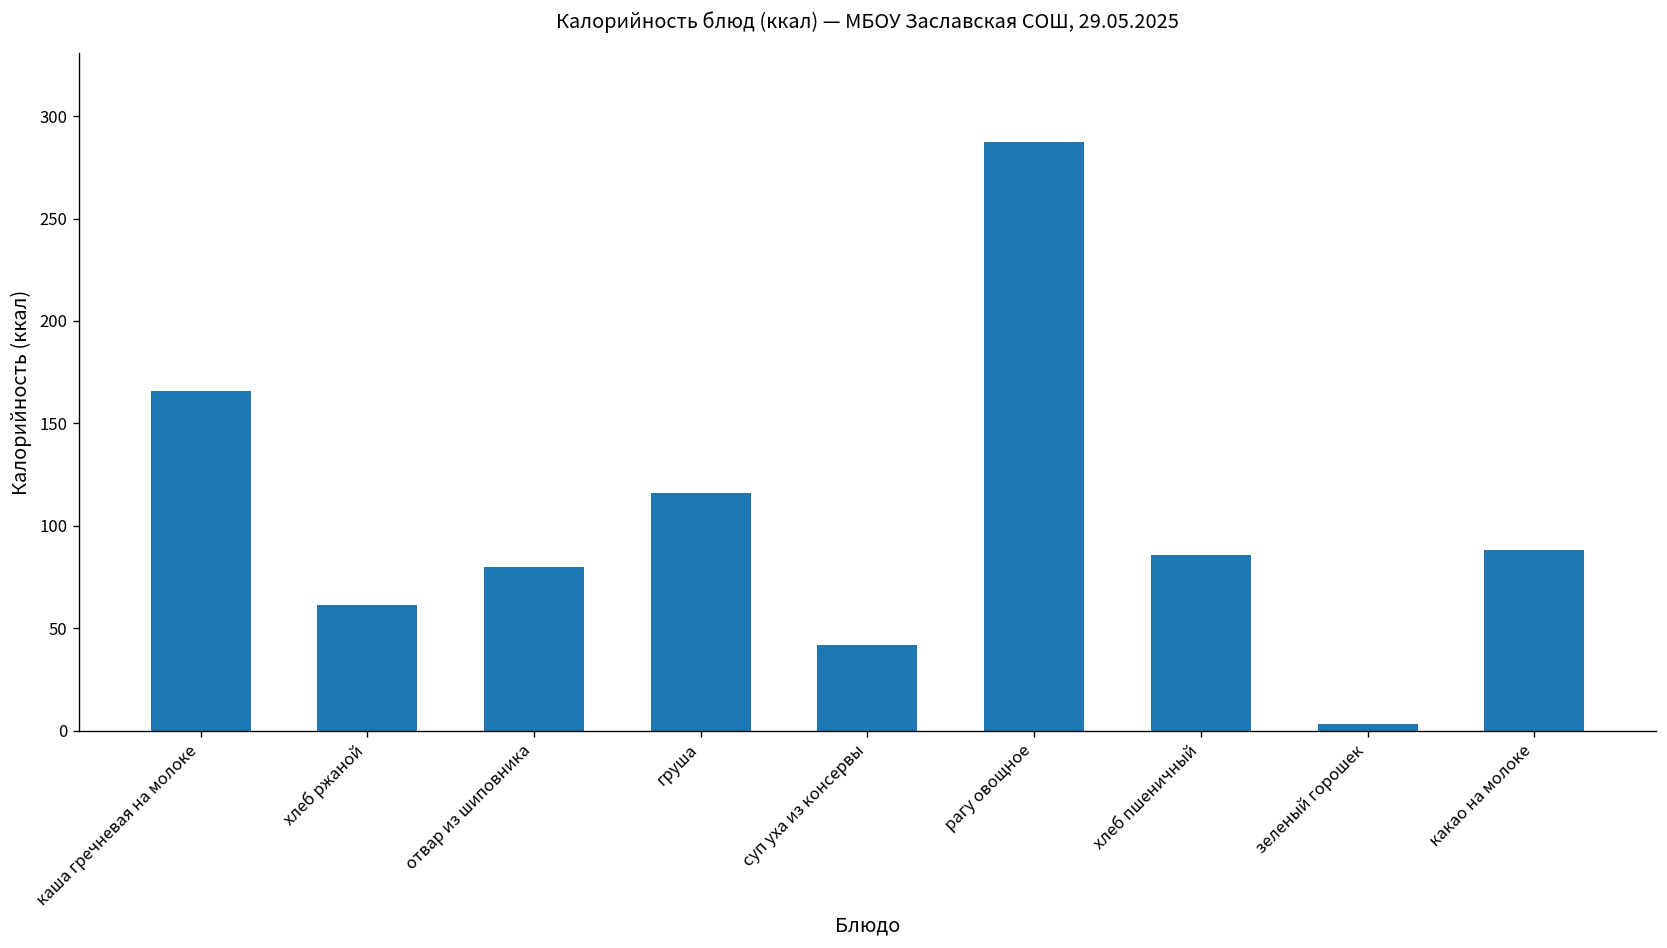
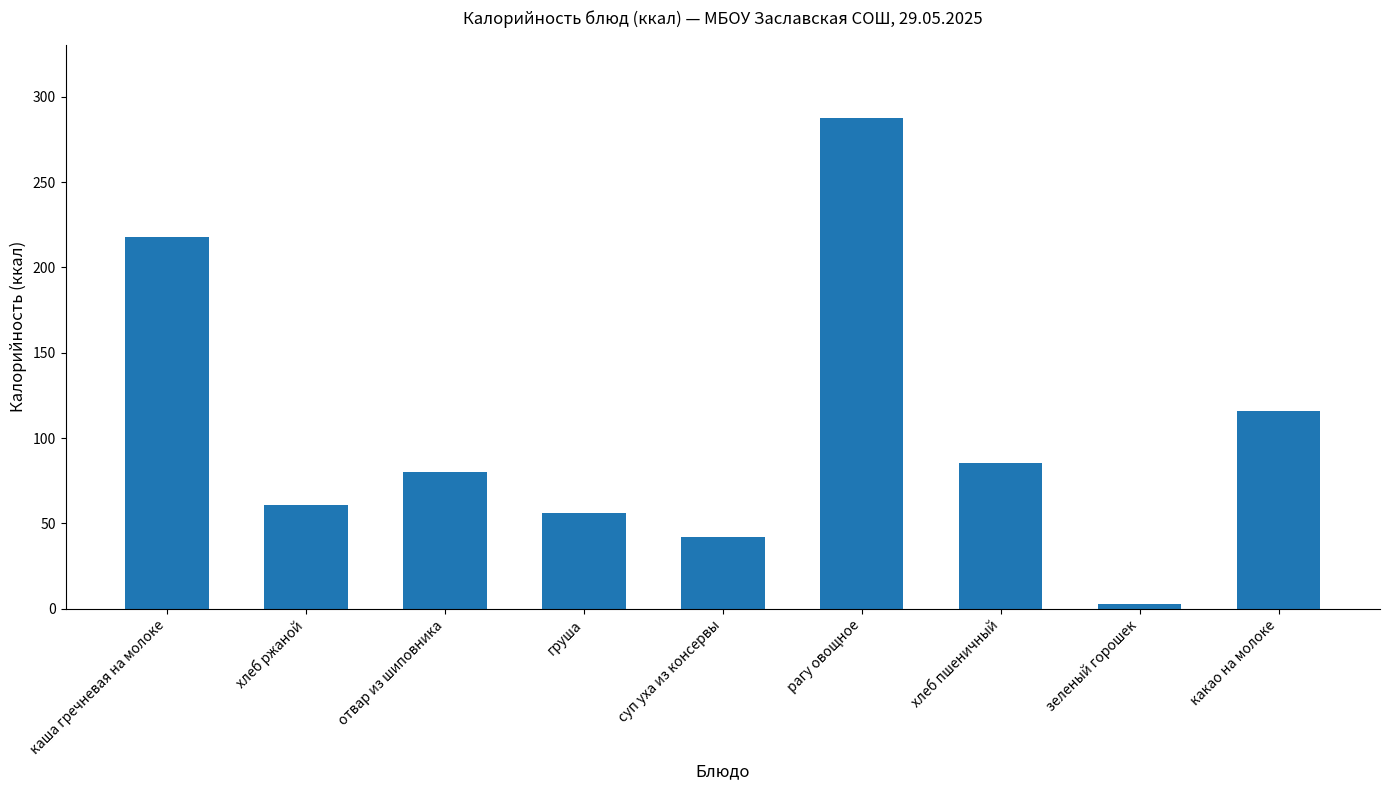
каша гречневая на молоке: 166 -> 218
груша: 116 -> 56
какао на молоке: 88 -> 116
